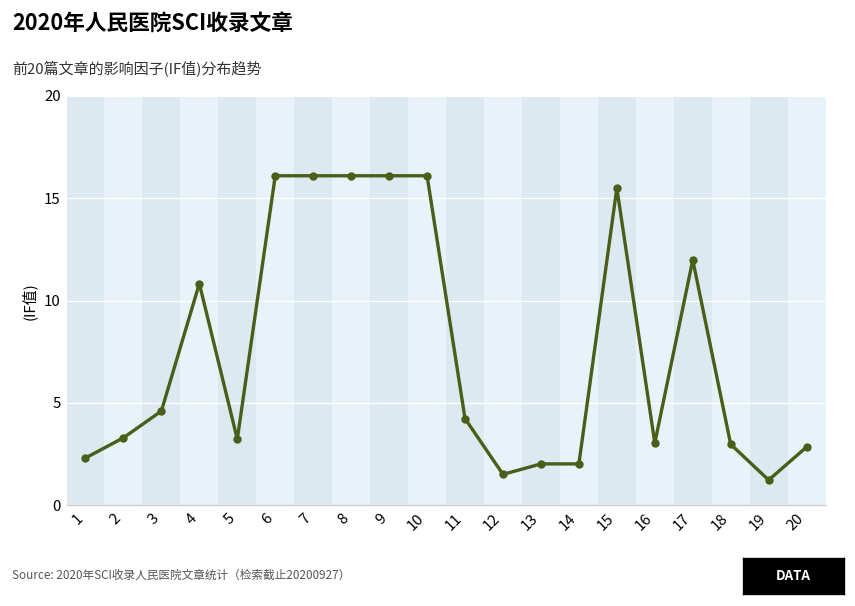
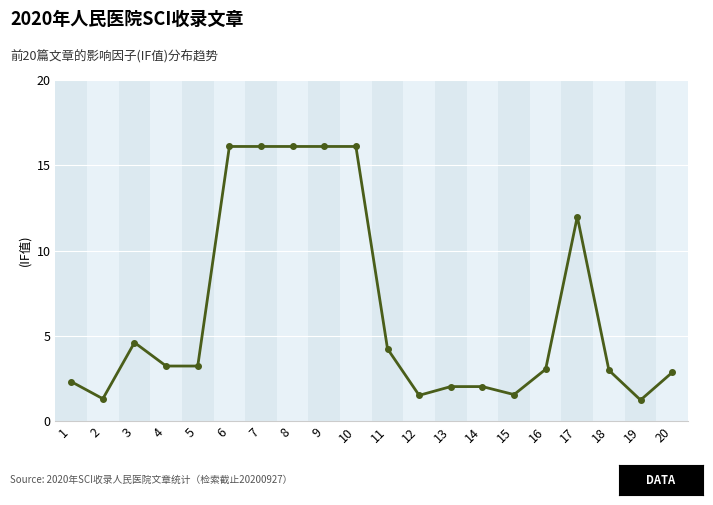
2: 3.3 -> 1.3
4: 10.8 -> 3.2
15: 15.5 -> 1.6
